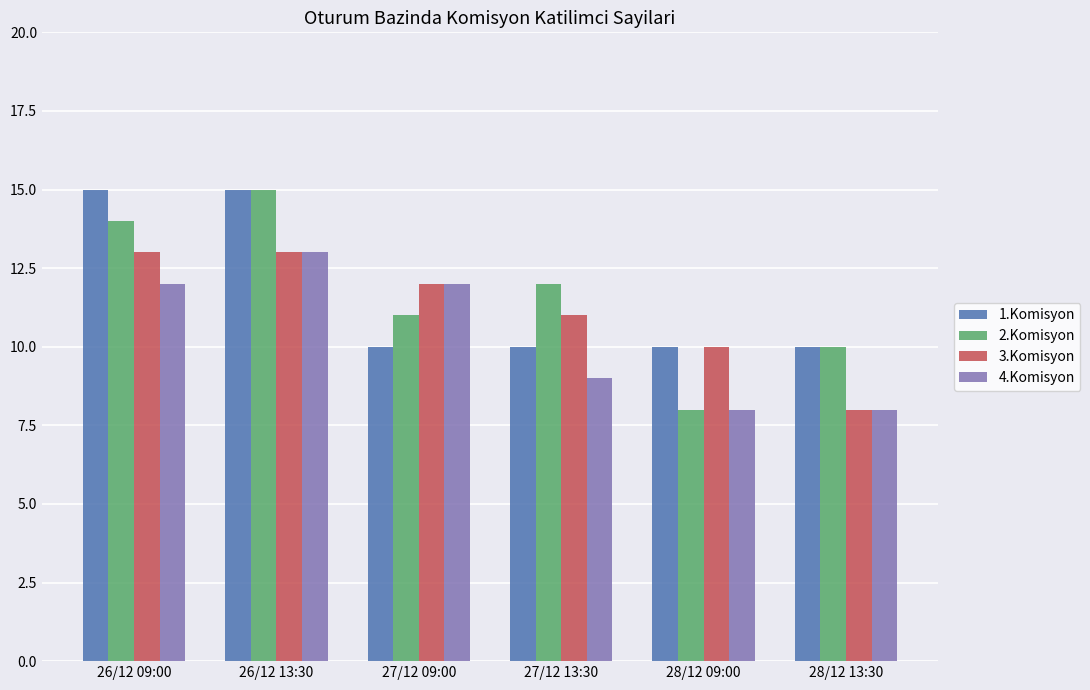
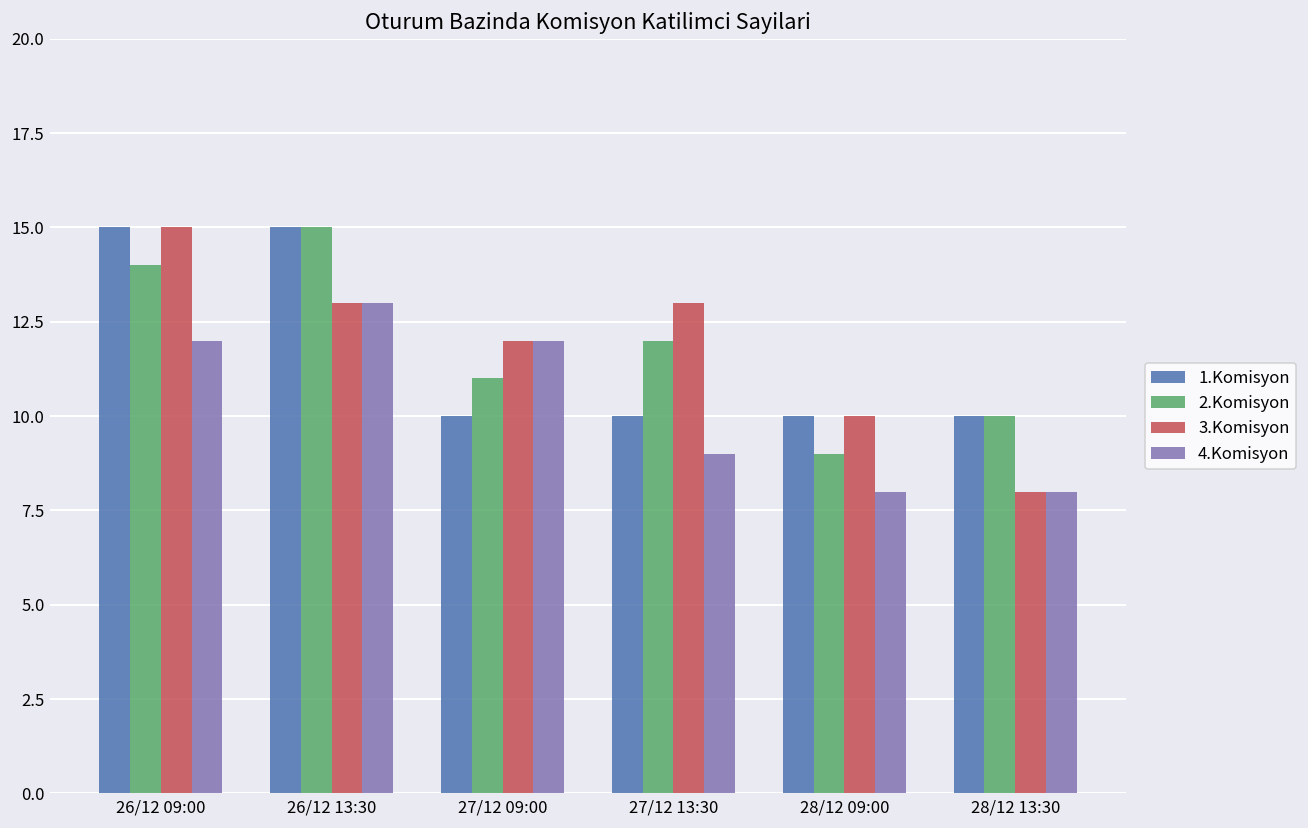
3.Komisyon, 26/12 09:00: 13 -> 15
3.Komisyon, 27/12 13:30: 11 -> 13
2.Komisyon, 28/12 09:00: 8 -> 9
